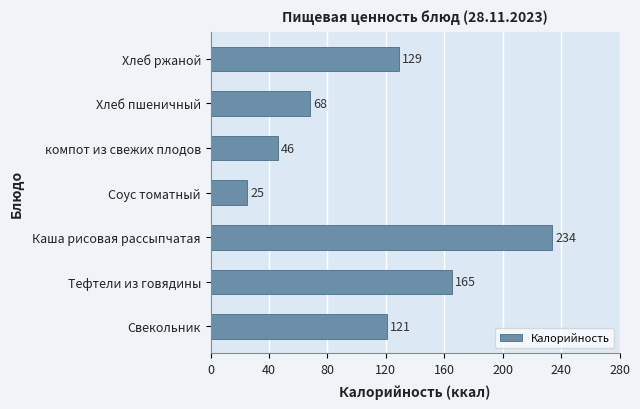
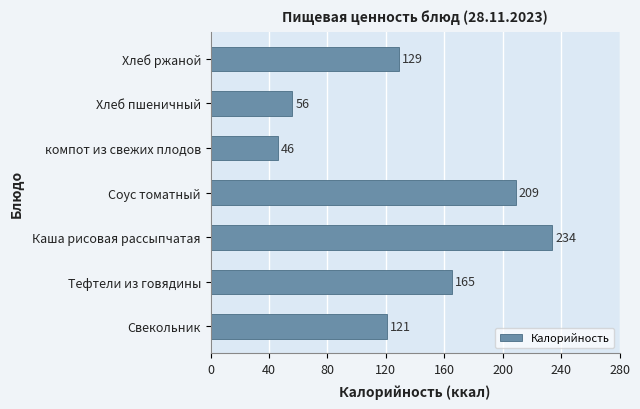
Хлеб пшеничный: 68 -> 56
Соус томатный: 25 -> 209
